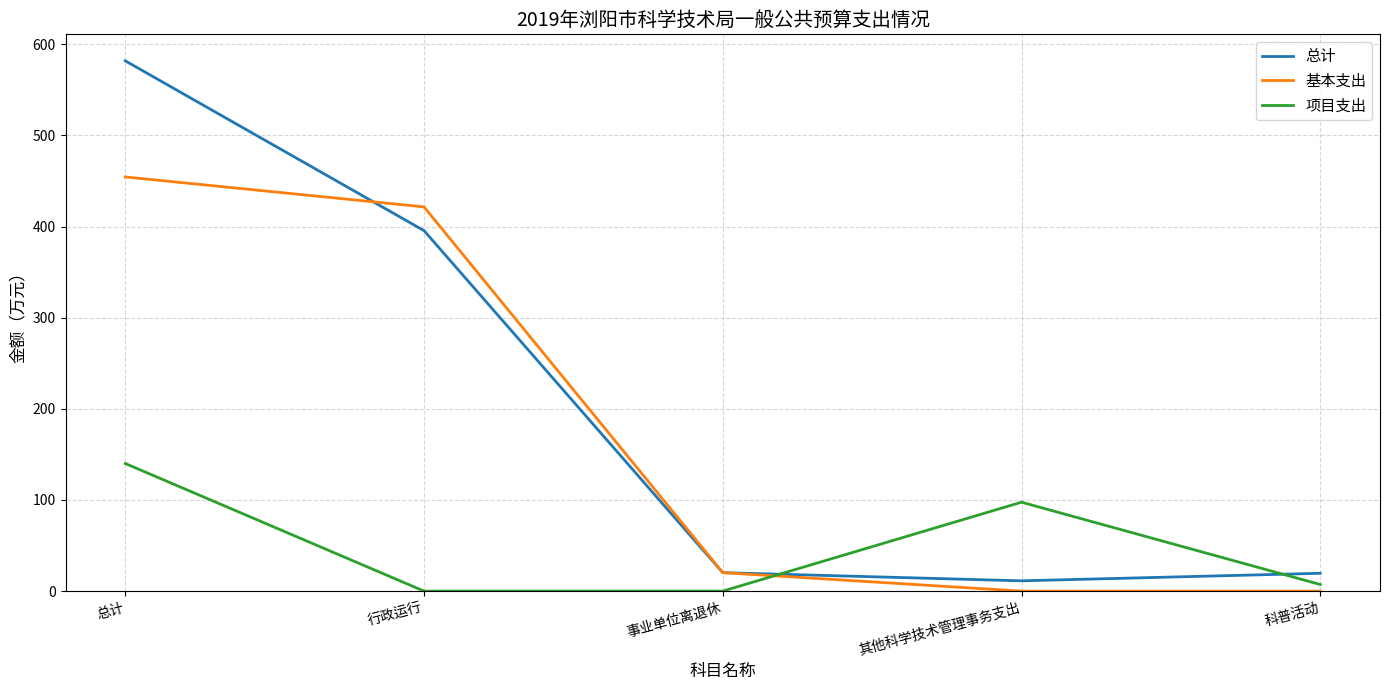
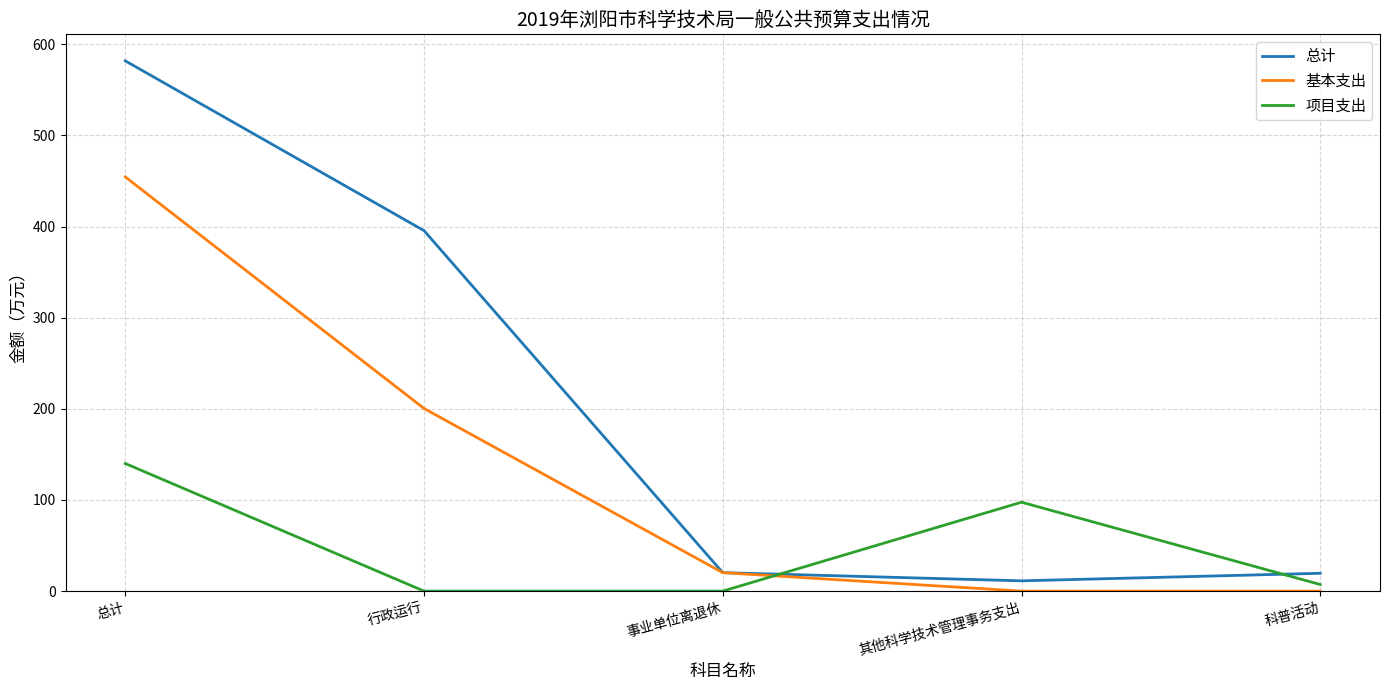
基本支出, 行政运行: 420 -> 200
